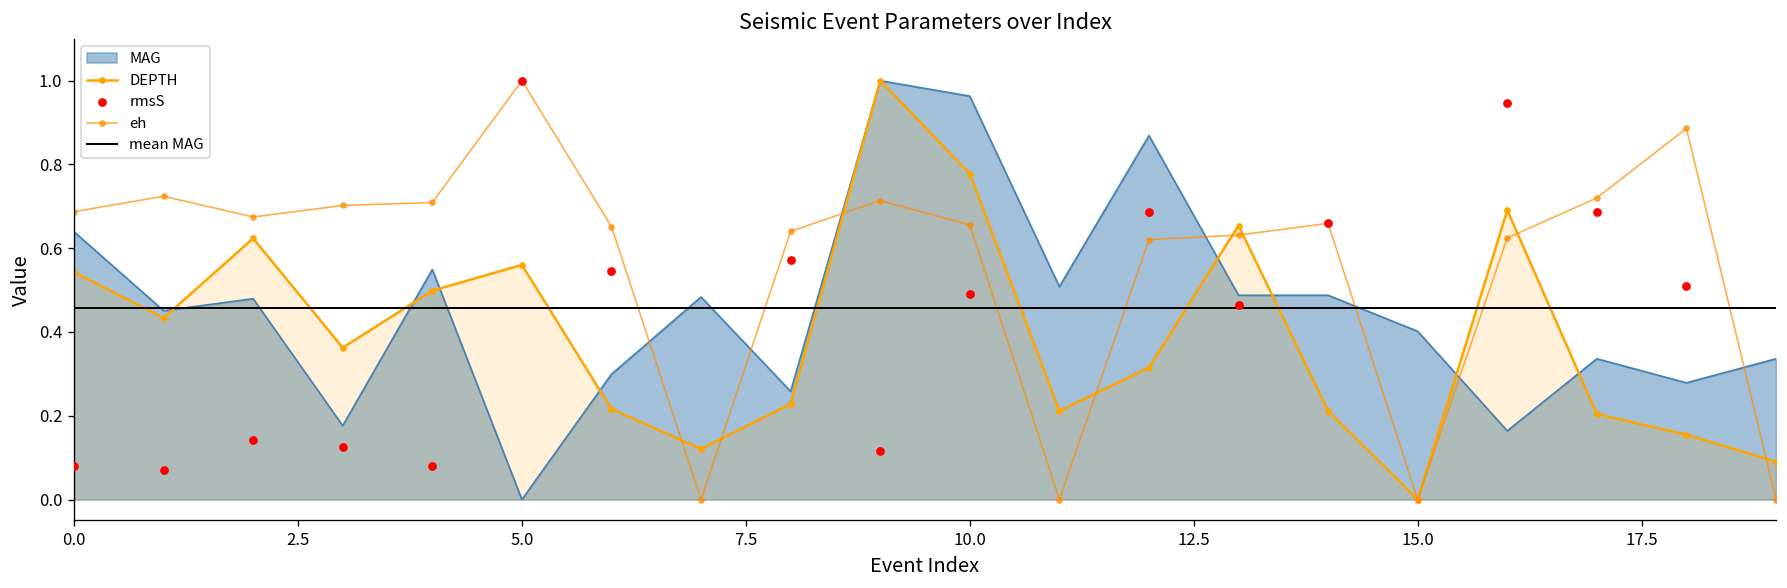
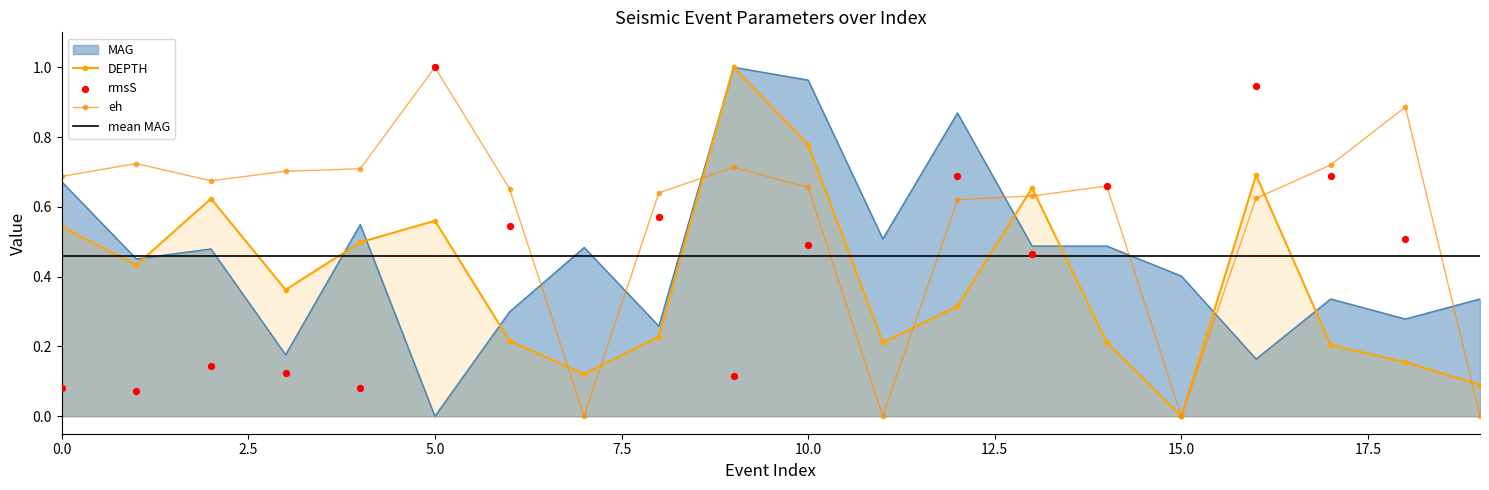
MAG, 0.0: 0.64 -> 0.67
